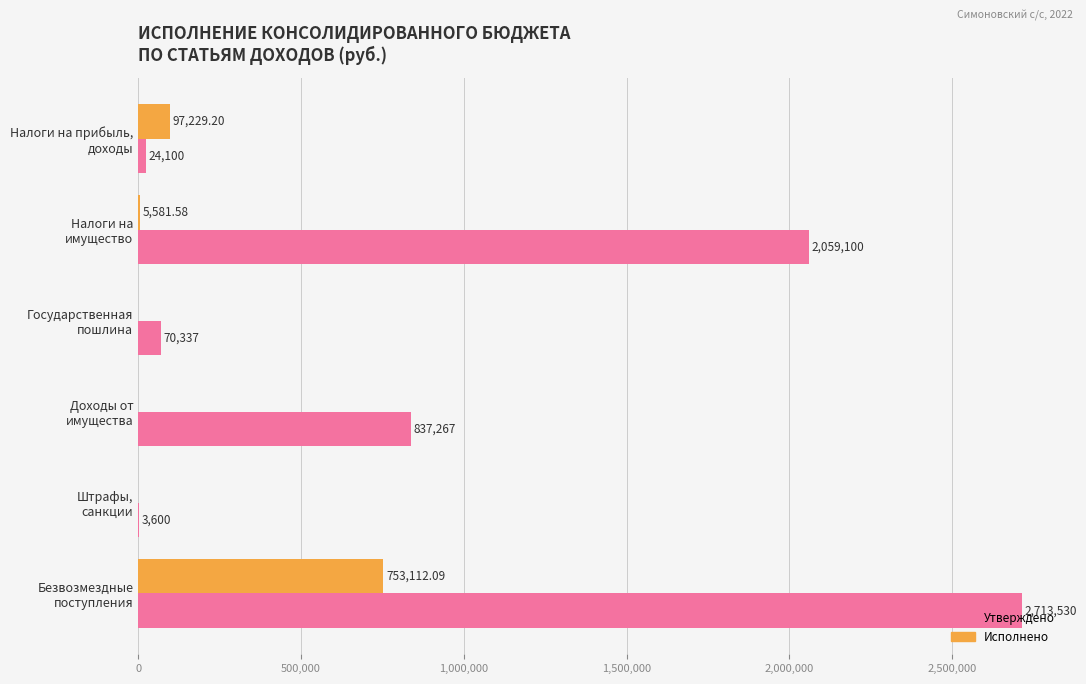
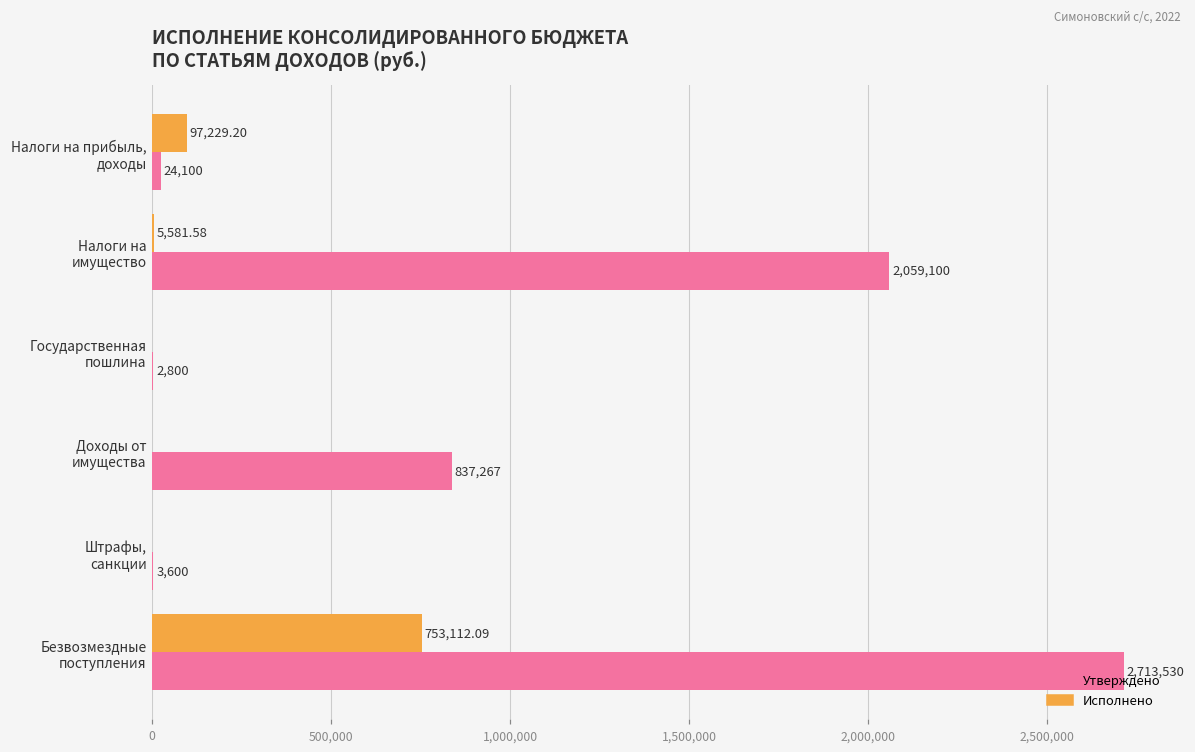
Утверждено, Государственная пошлина: 70,337 -> 2,800
